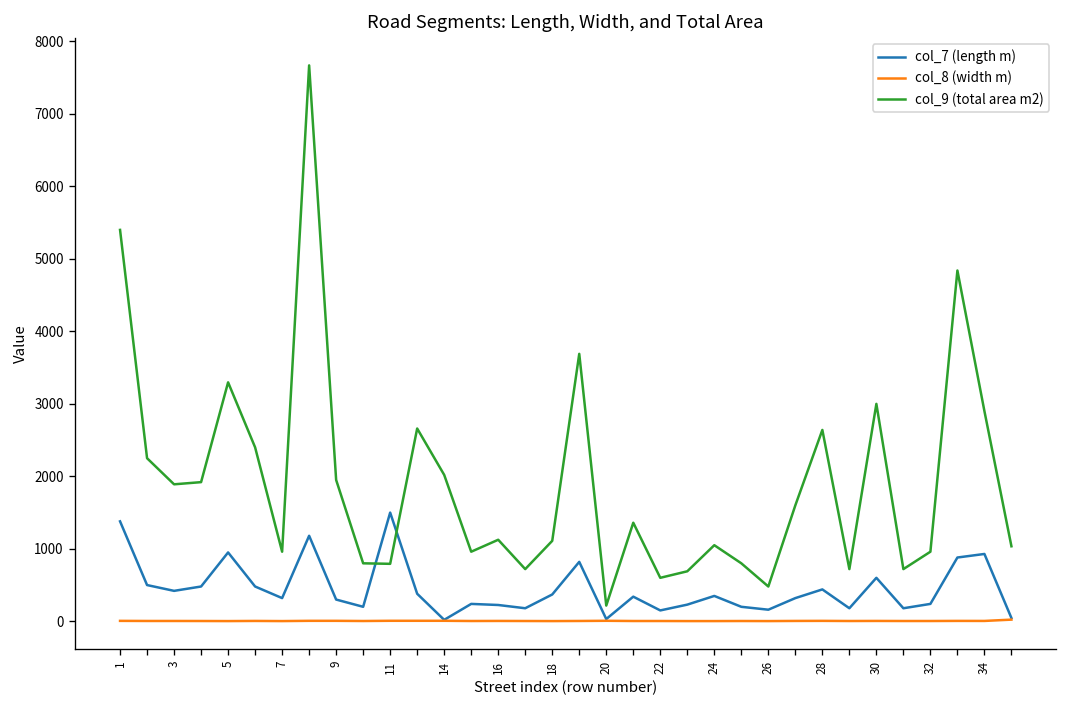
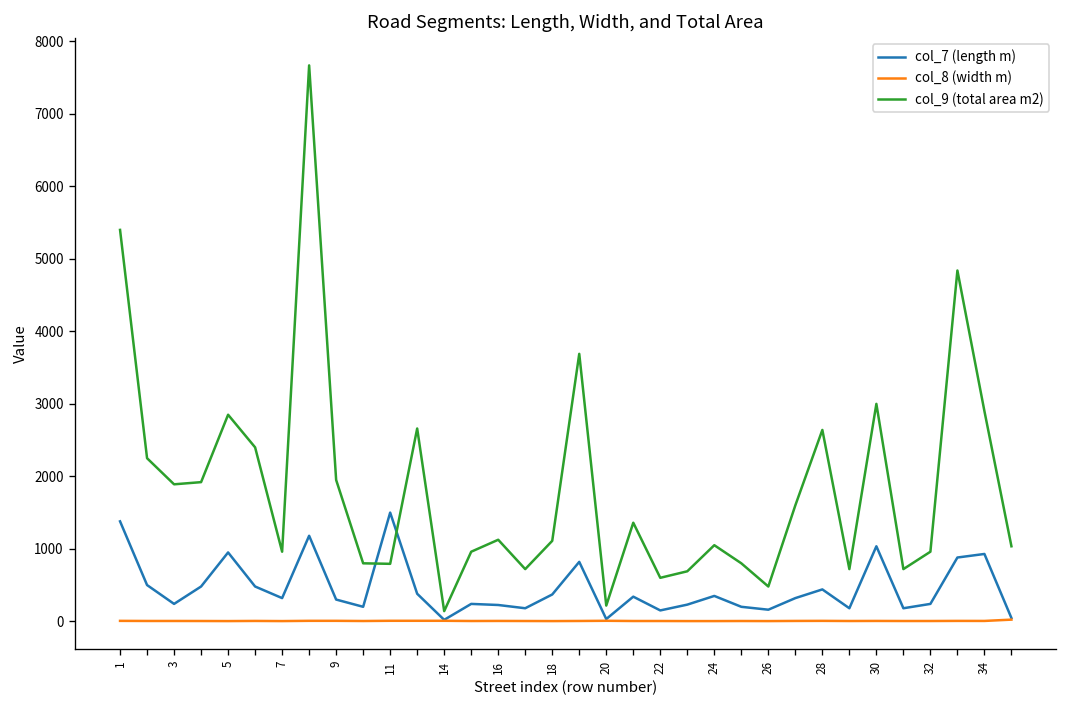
col_7 (length m), 3: 400 -> 200
col_9 (total area m2), 5: 3300 -> 2900
col_9 (total area m2), 14: 2000 -> 100
col_7 (length m), 30: 600 -> 1000
